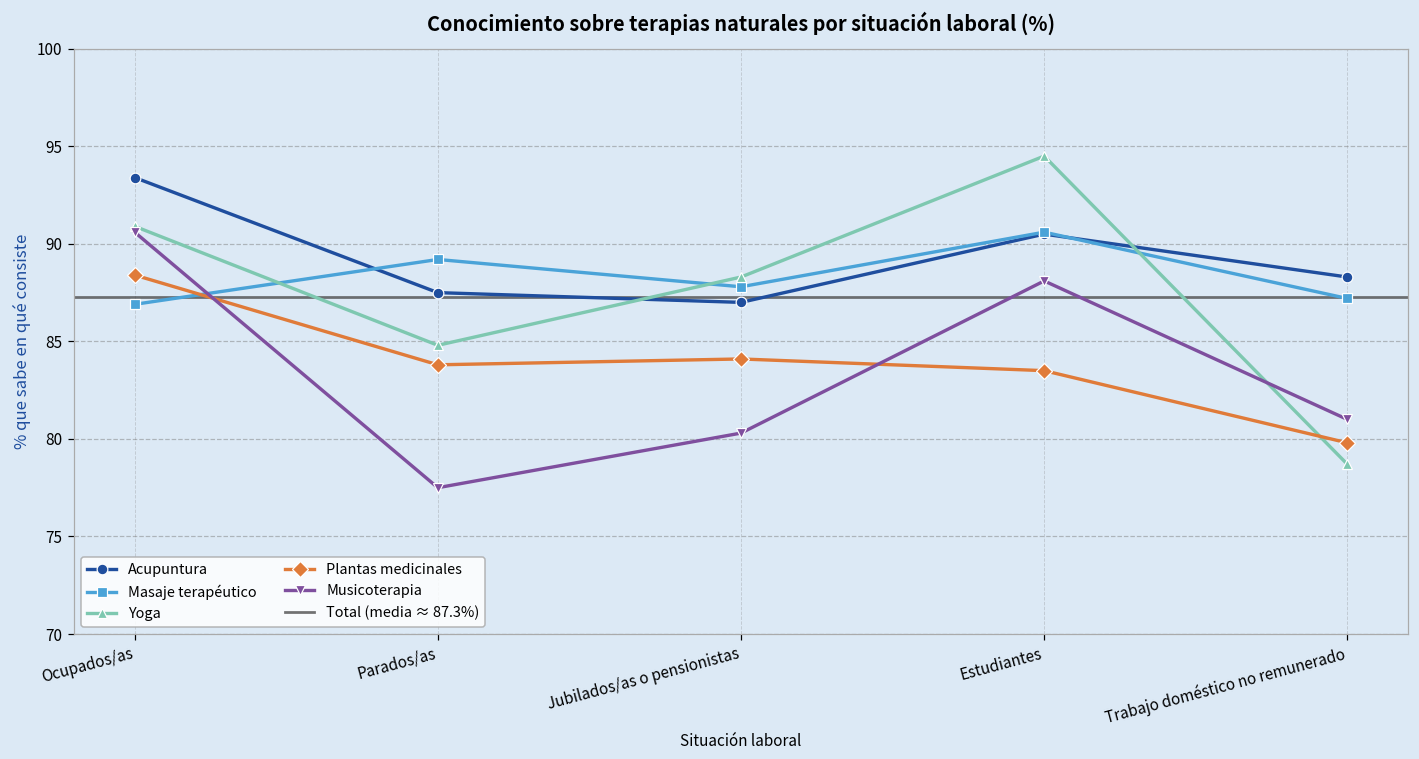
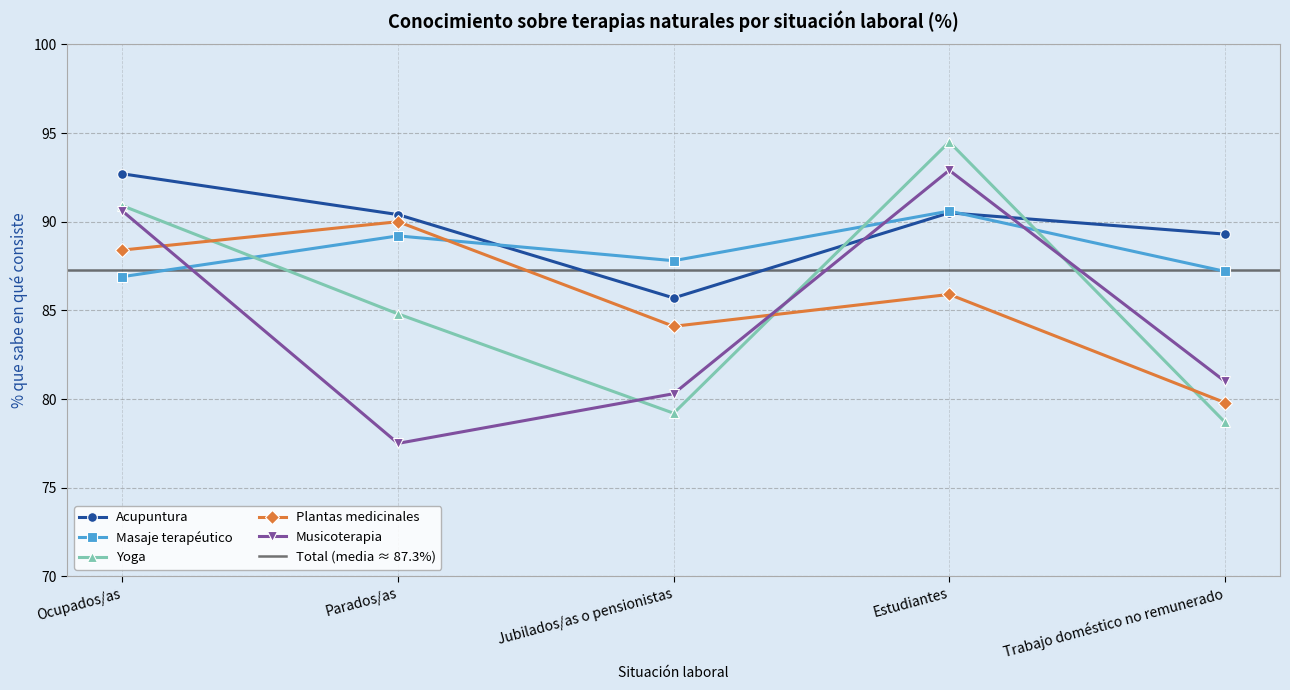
Acupuntura, Ocupados/as: 93.4 -> 92.7
Acupuntura, Parados/as: 87.5 -> 90.4
Plantas medicinales, Parados/as: 83.8 -> 90.0
Acupuntura, Jubilados/as o pensionistas: 87.0 -> 85.7
Yoga, Jubilados/as o pensionistas: 88.3 -> 79.2
Plantas medicinales, Estudiantes: 83.5 -> 85.9
Musicoterapia, Estudiantes: 88.1 -> 92.9
Acupuntura, Trabajo doméstico no remunerado: 88.3 -> 89.3
